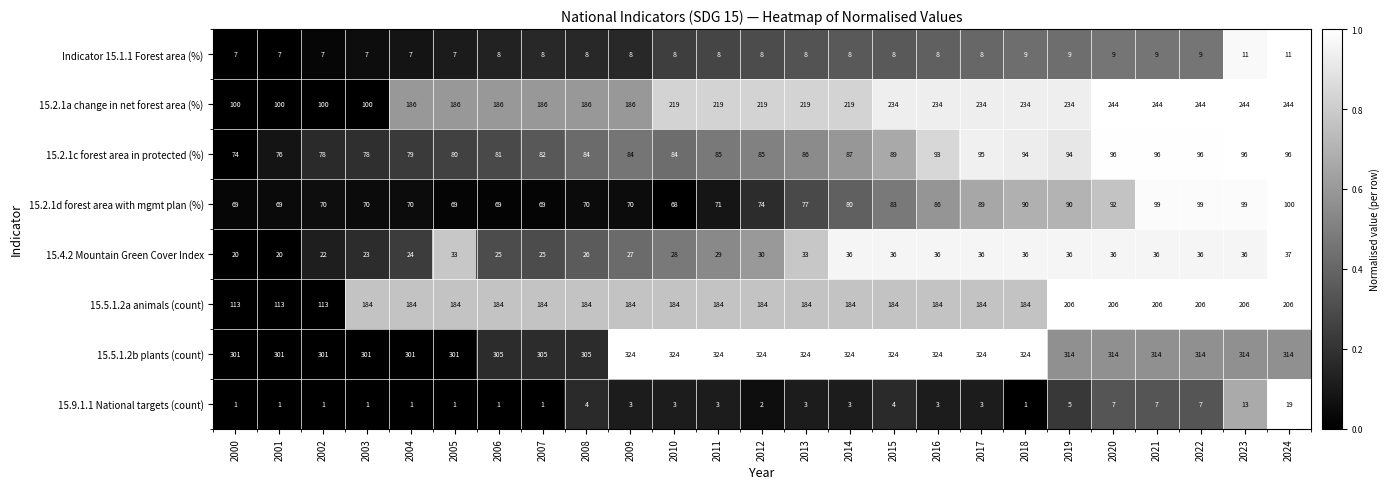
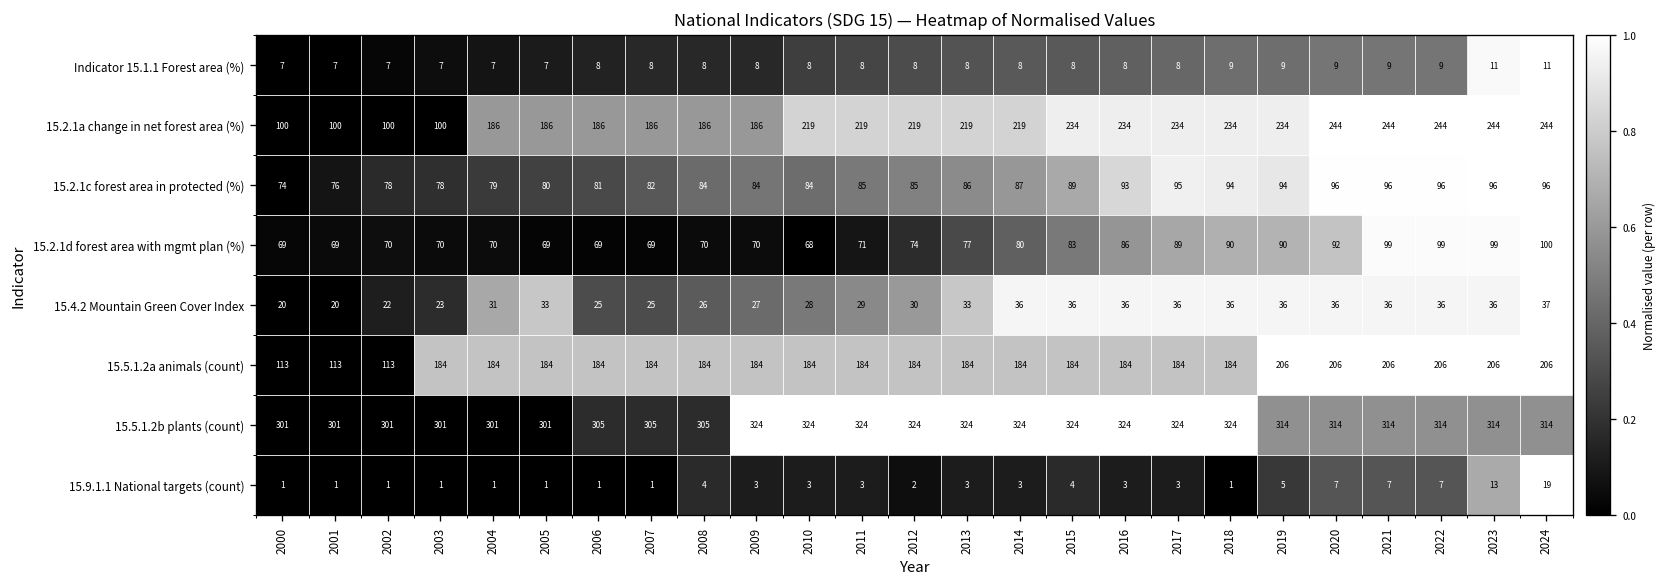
15.4.2 Mountain Green Cover Index, 2004: 24 -> 31
